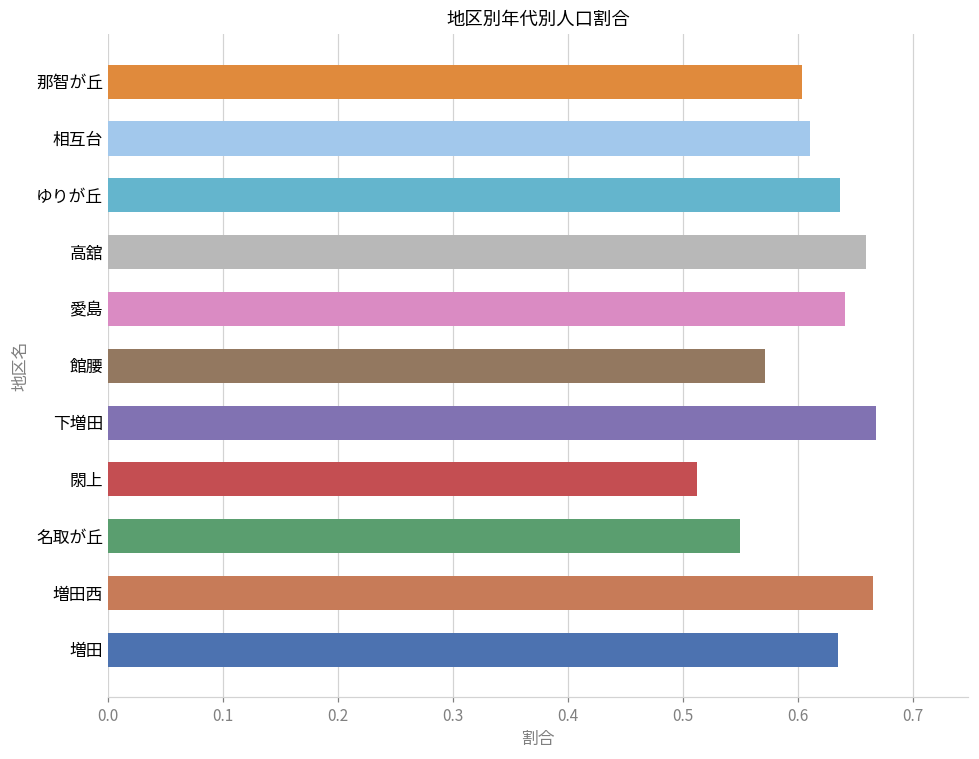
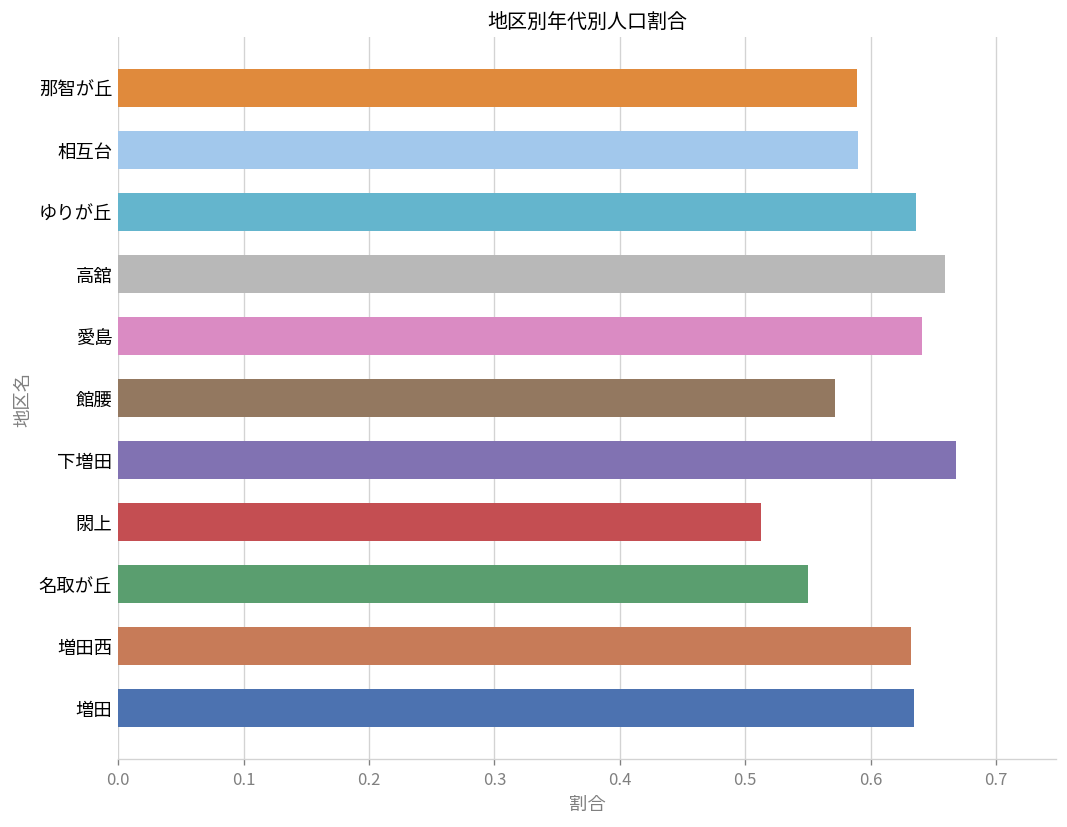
那智が丘: 0.603 -> 0.589
相互台: 0.610 -> 0.590
増田西: 0.665 -> 0.633
